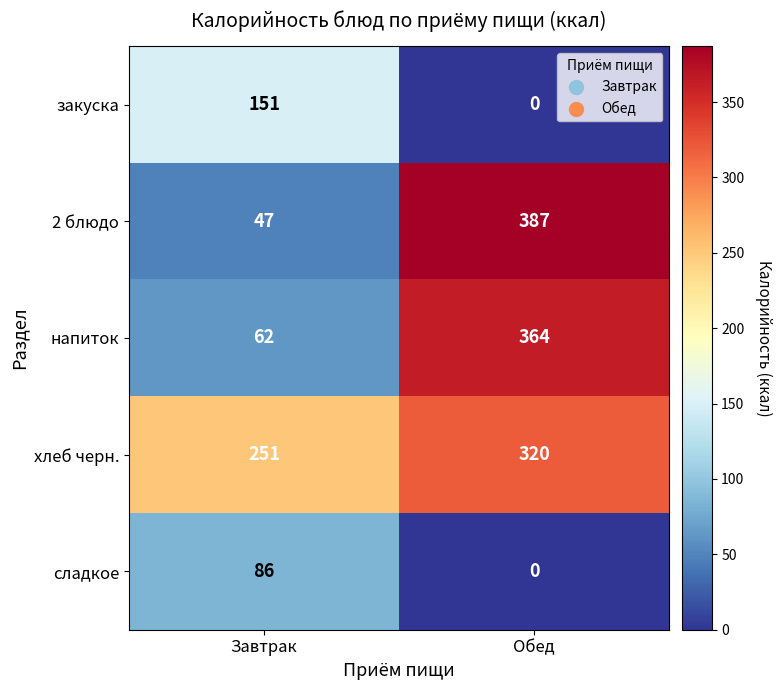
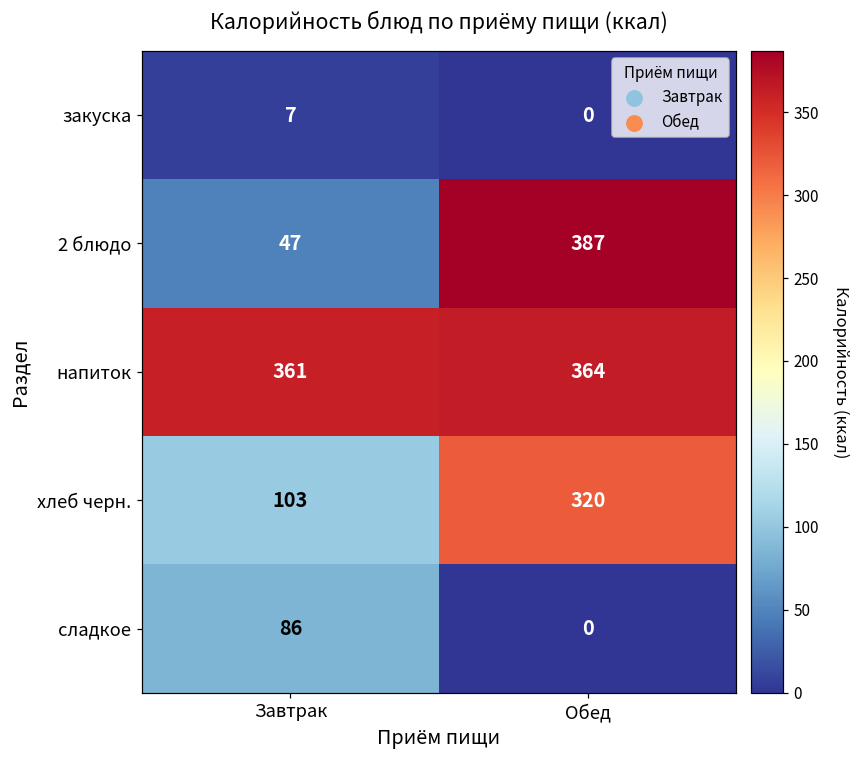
закуска, Завтрак: 151 -> 7
напиток, Завтрак: 62 -> 361
хлеб черн., Завтрак: 251 -> 103
